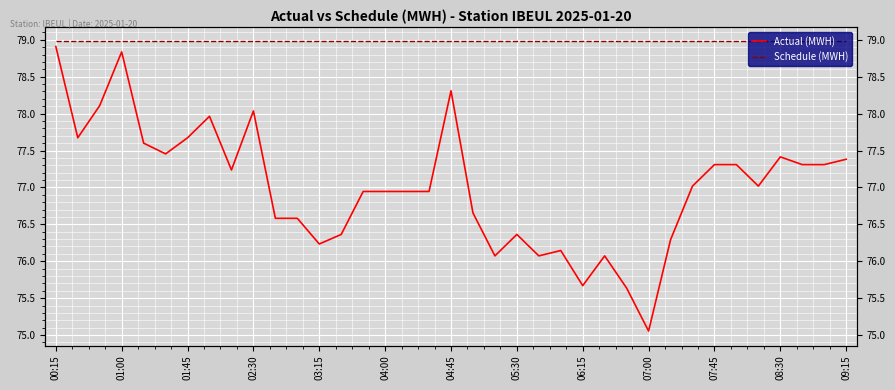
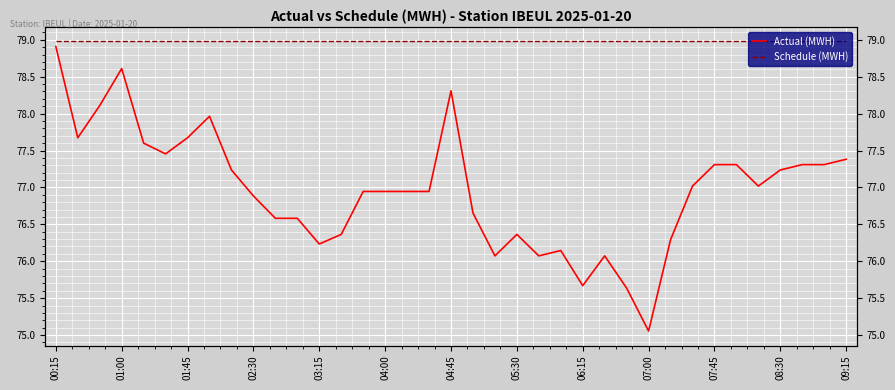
Actual (MWH), 01:00: 78.8 -> 78.6
Actual (MWH), 02:30: 78.0 -> 76.9
Actual (MWH), 08:30: 77.4 -> 77.2
